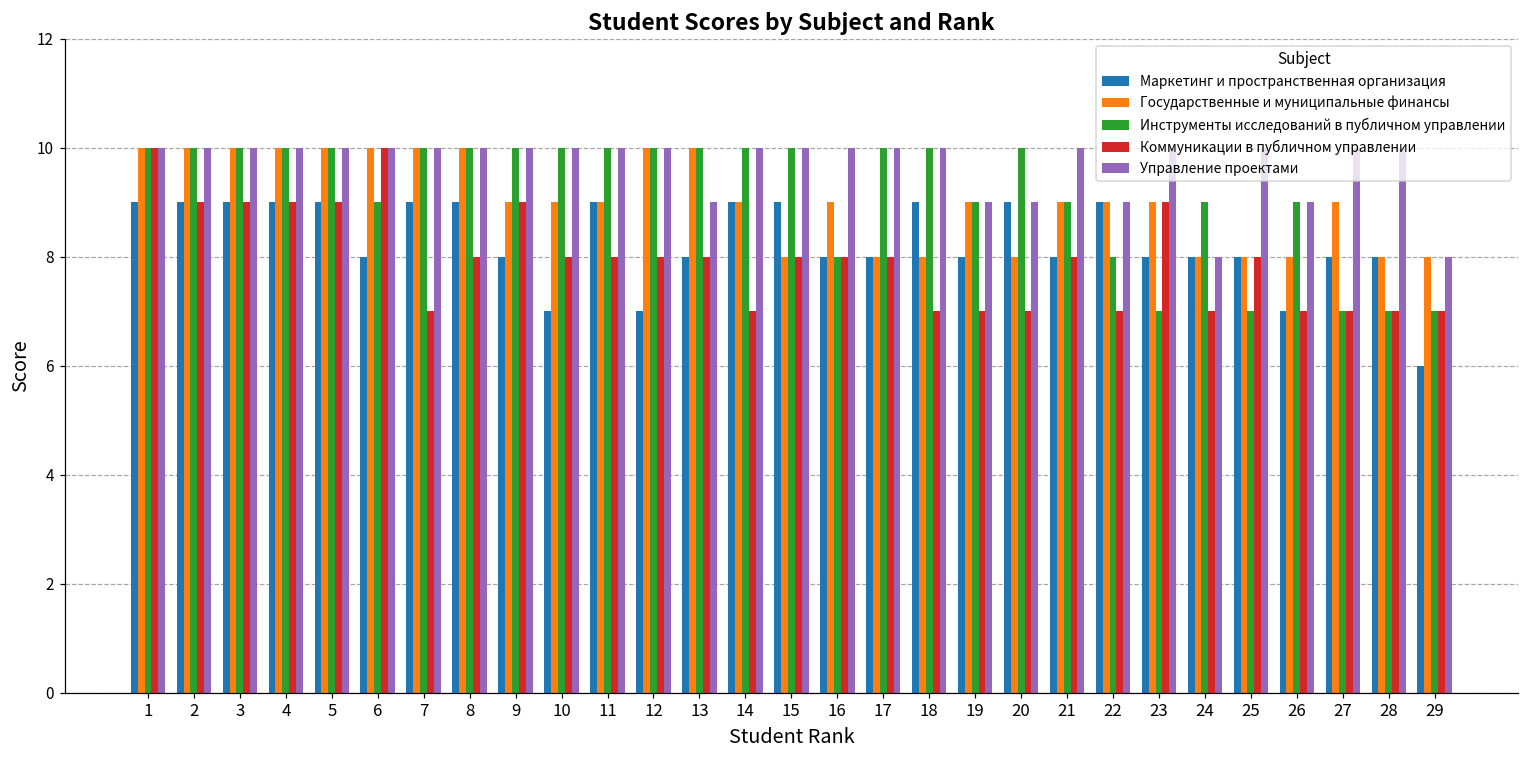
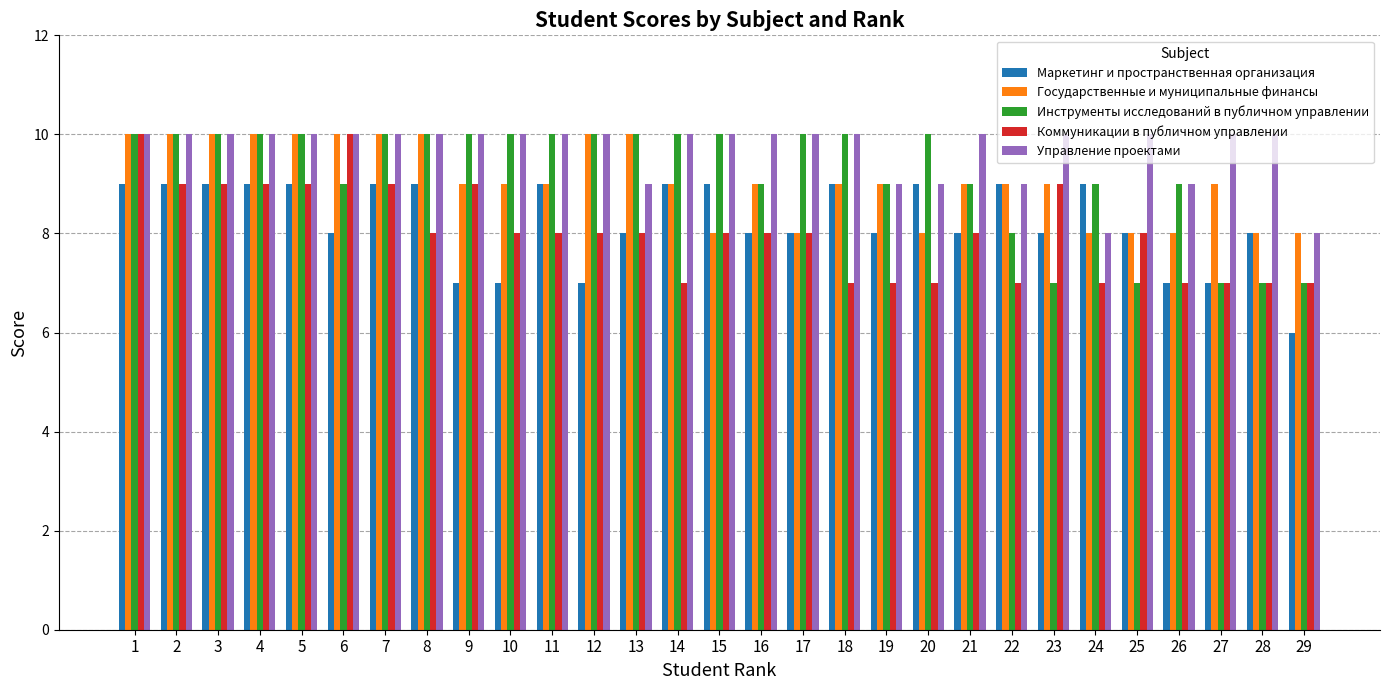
Коммуникации в публичном управлении, 7: 7 -> 9
Маркетинг и пространственная организация, 9: 8 -> 7
Инструменты исследований в публичном управлении, 16: 8 -> 9
Государственные и муниципальные финансы, 18: 8 -> 9
Маркетинг и пространственная организация, 24: 8 -> 9
Маркетинг и пространственная организация, 27: 8 -> 7
